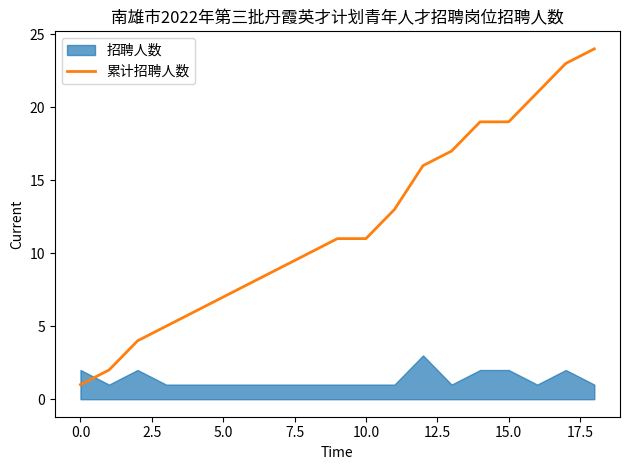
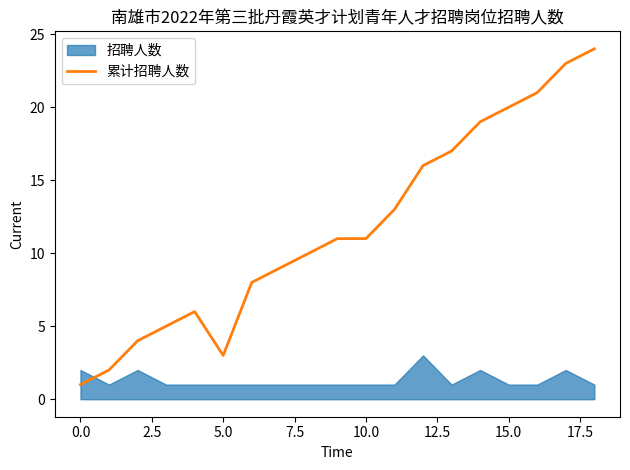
累计招聘人数, 5.0: 7 -> 3
累计招聘人数, 15.0: 19 -> 20
招聘人数, 15.0: 2 -> 1
